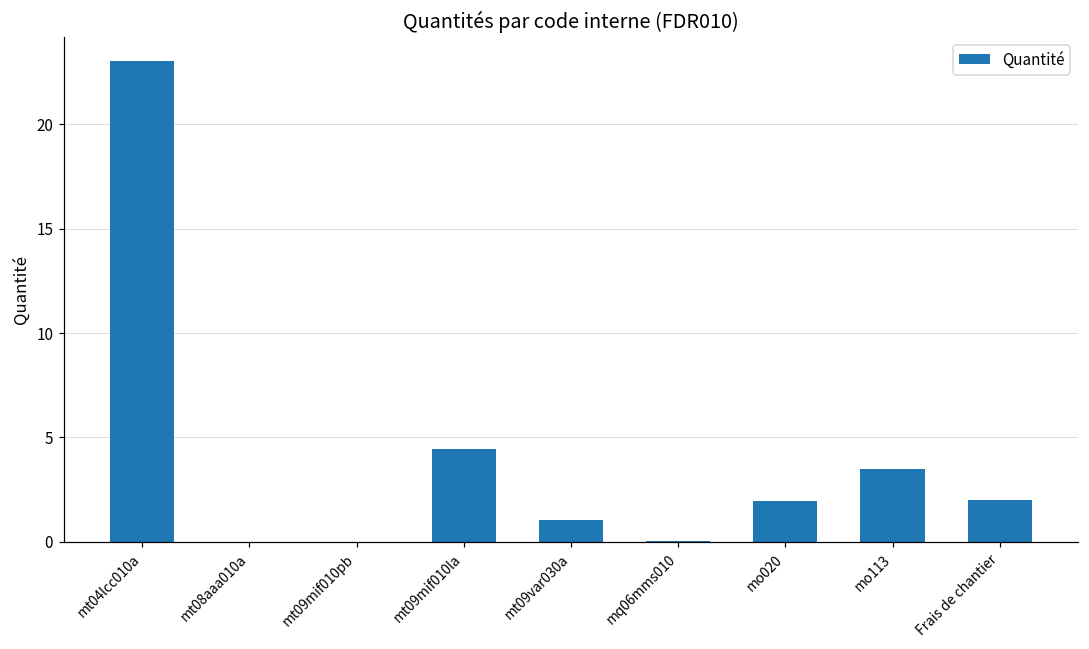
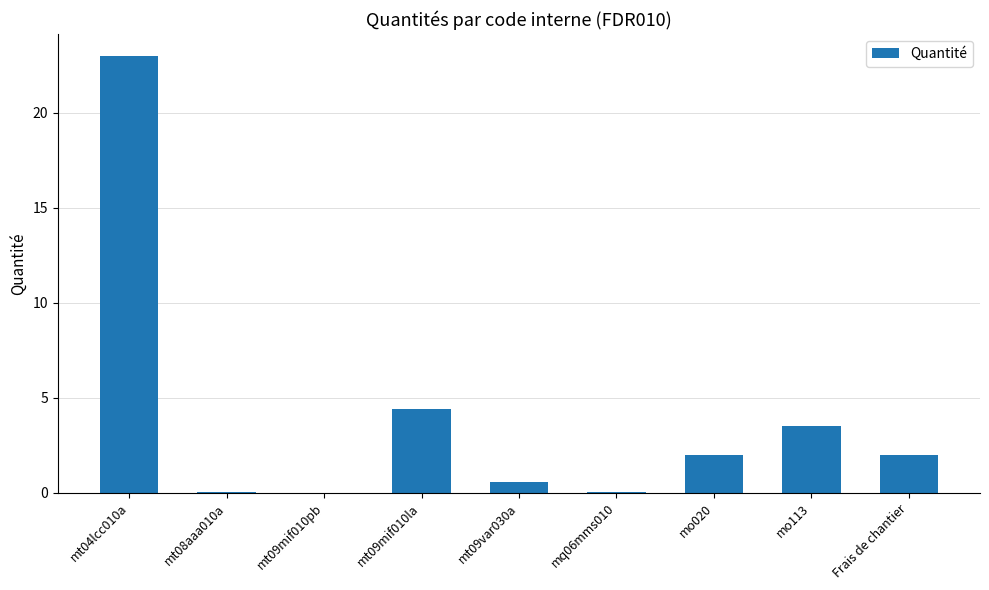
mt09var030a: 1.1 -> 0.6
